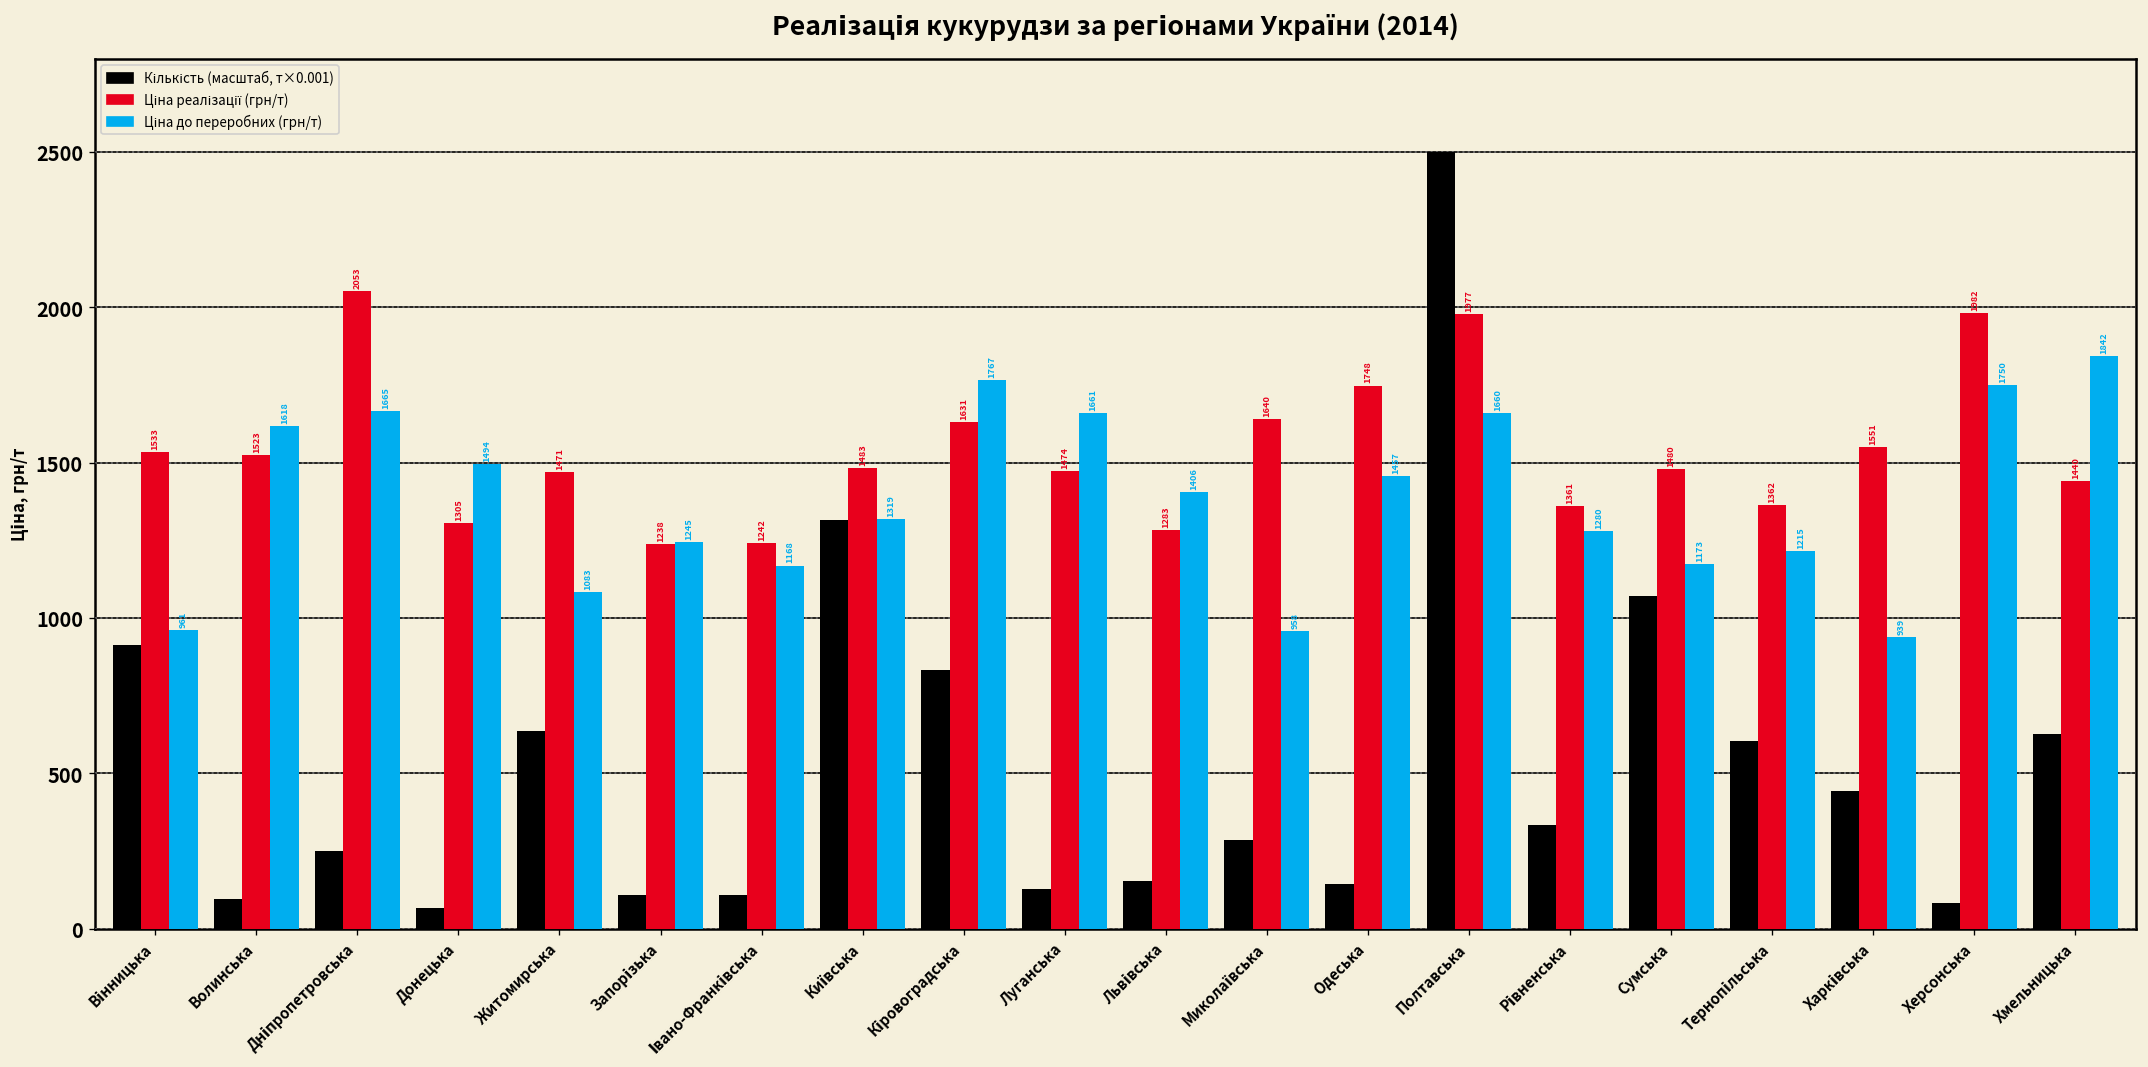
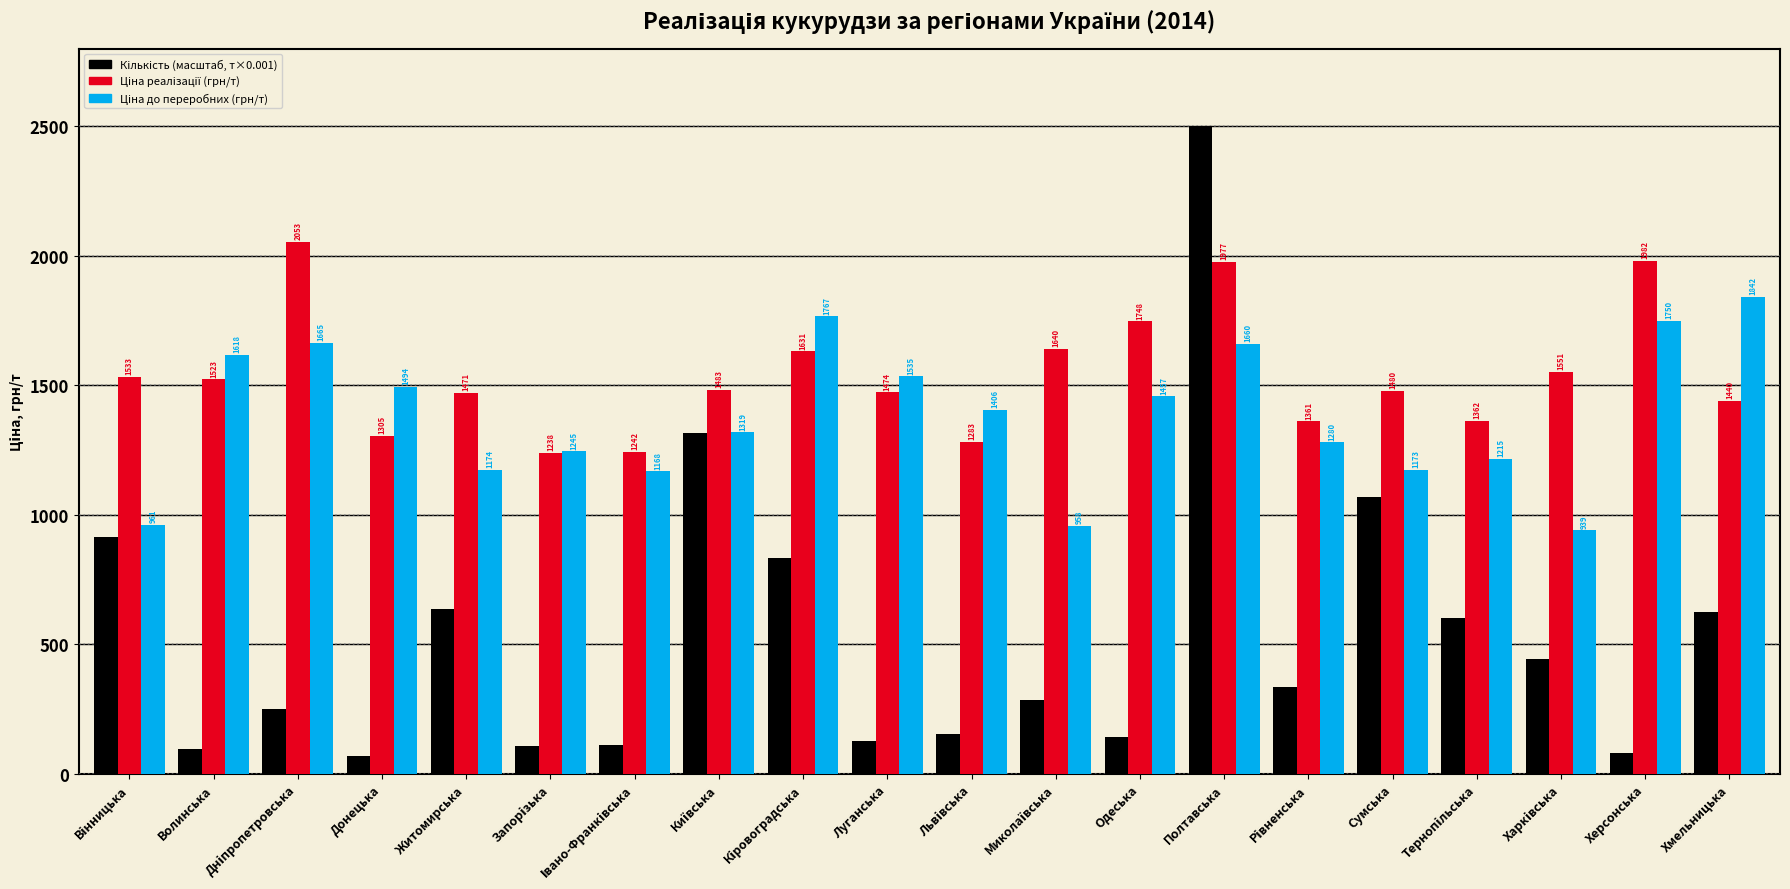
Ціна до переробних (грн/т), Житомирська: 1083 -> 1174
Ціна до переробних (грн/т), Луганська: 1661 -> 1535
